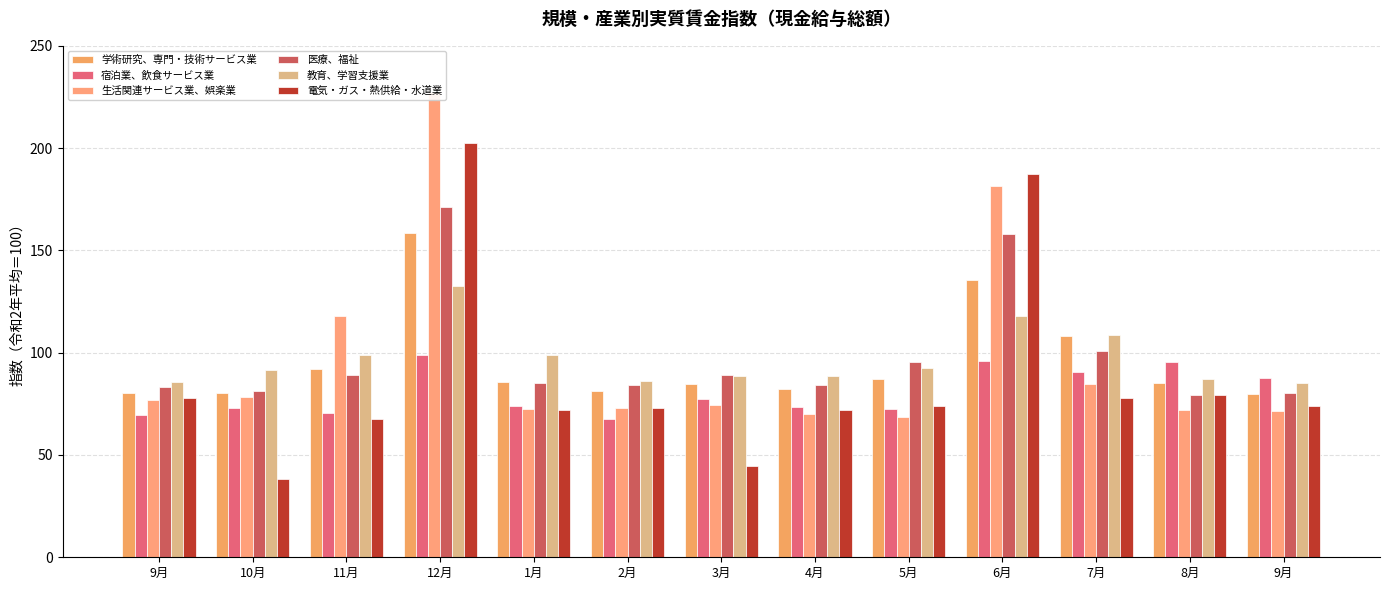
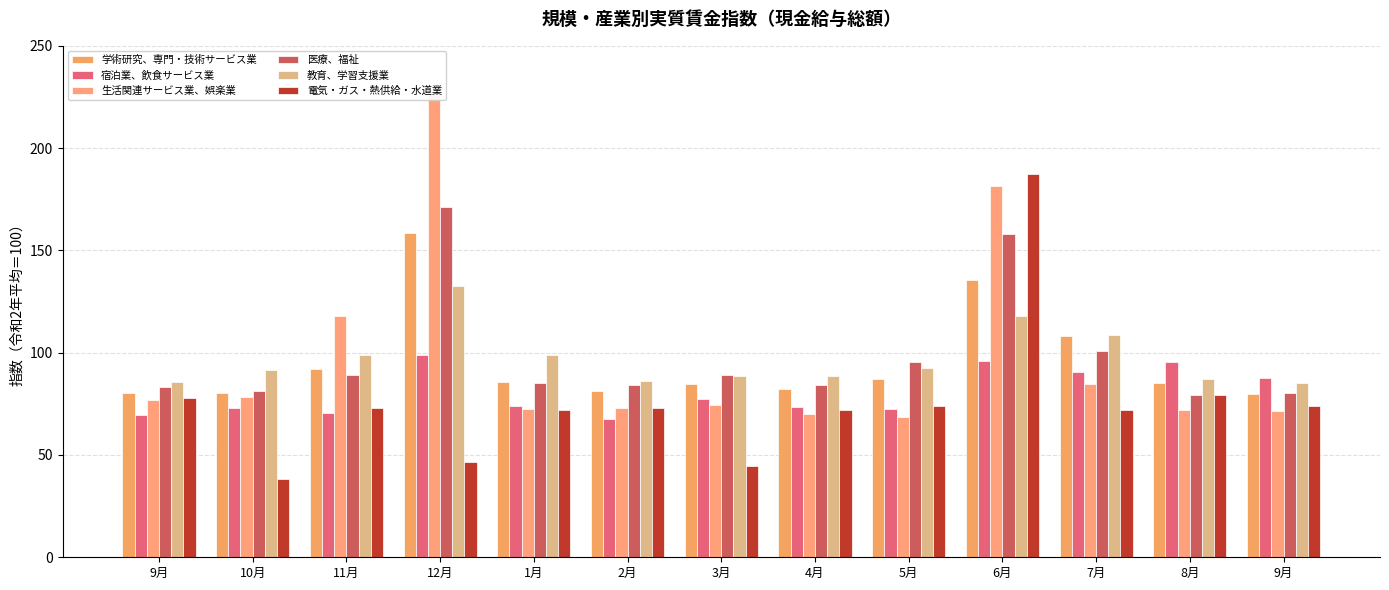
電気・ガス・熱供給・水道業, 11月: 68 -> 73
電気・ガス・熱供給・水道業, 12月: 203 -> 47
電気・ガス・熱供給・水道業, 7月: 78 -> 72
